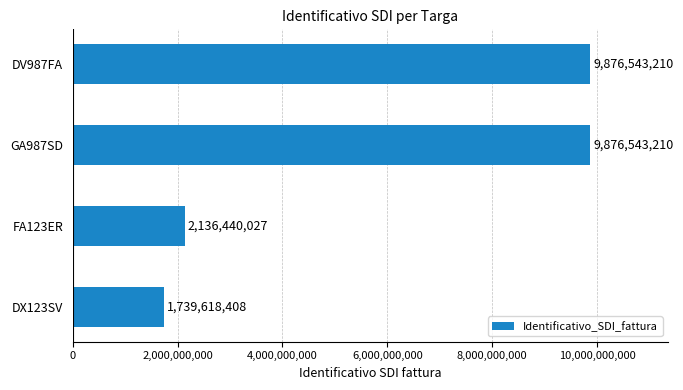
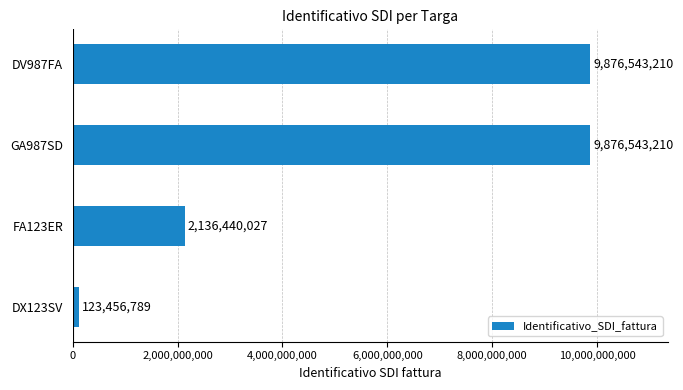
DX123SV: 1,739,618,408 -> 123,456,789
